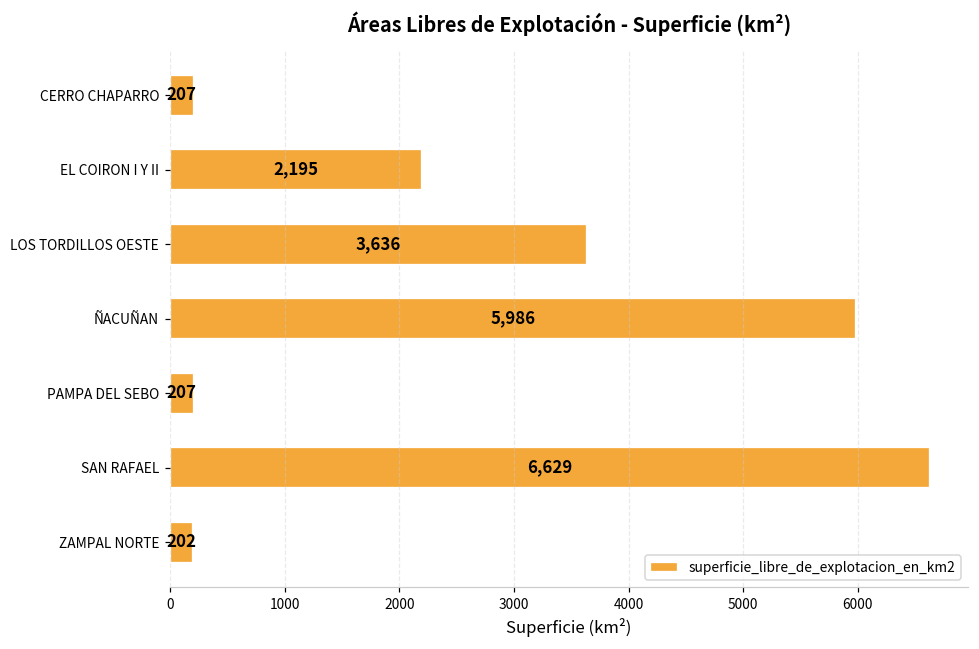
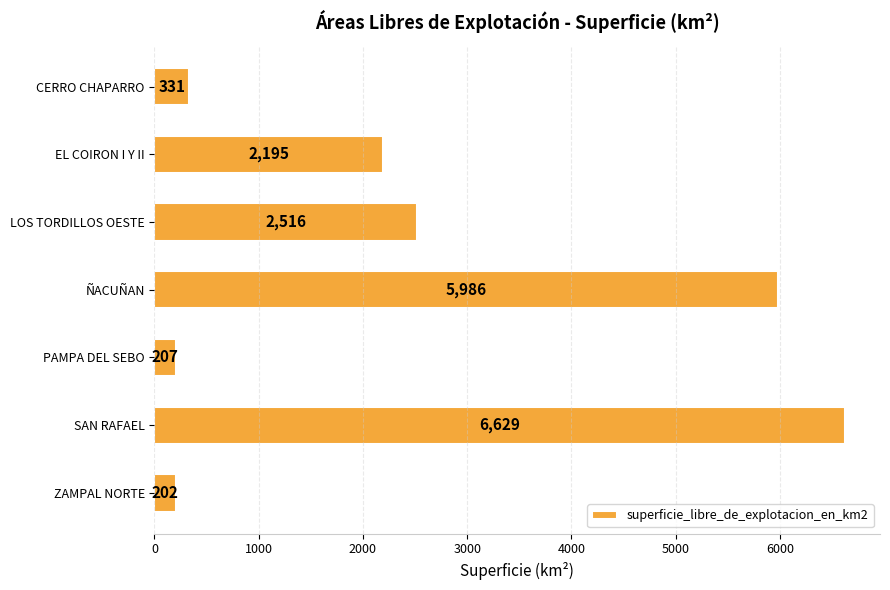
CERRO CHAPARRO: 207 -> 331
LOS TORDILLOS OESTE: 3,636 -> 2,516
